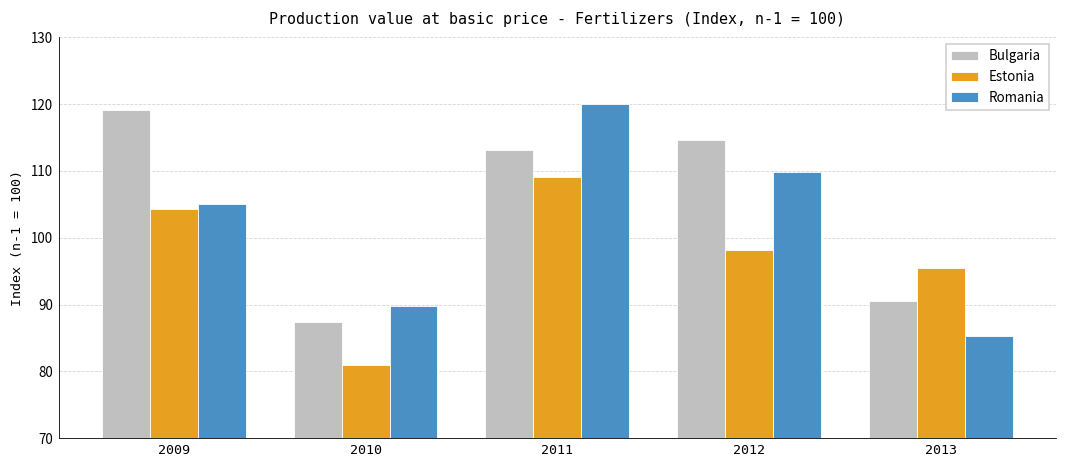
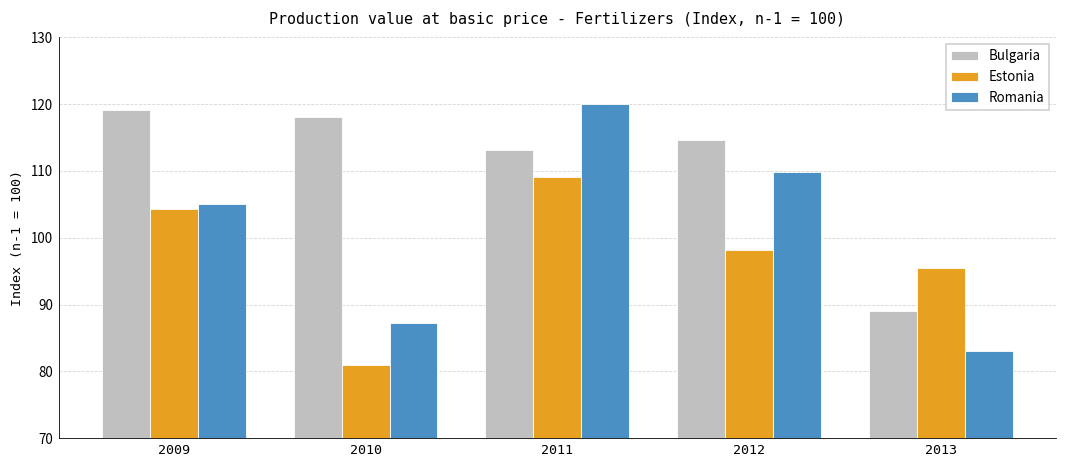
Bulgaria, 2010: 87 -> 118
Romania, 2010: 90 -> 87
Bulgaria, 2013: 91 -> 89
Romania, 2013: 85 -> 83
